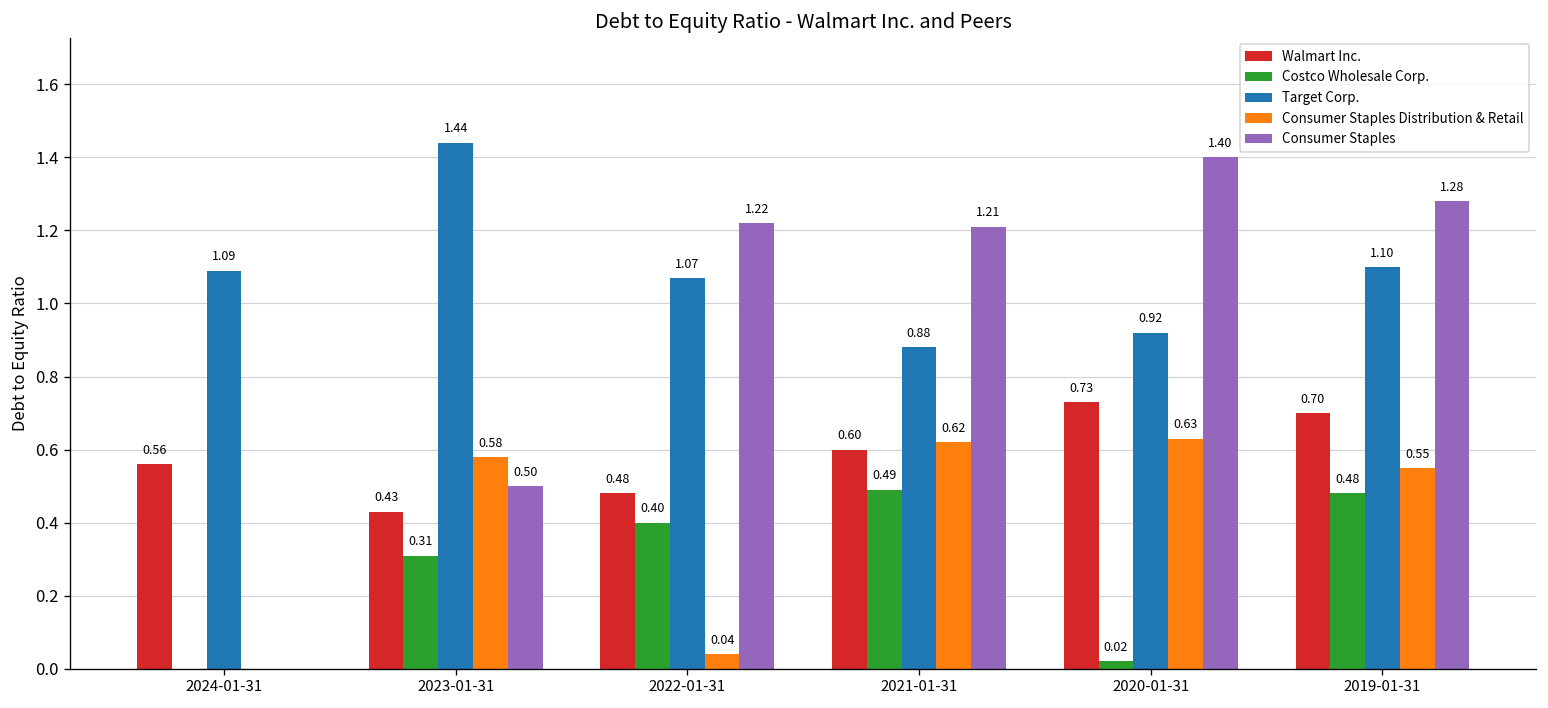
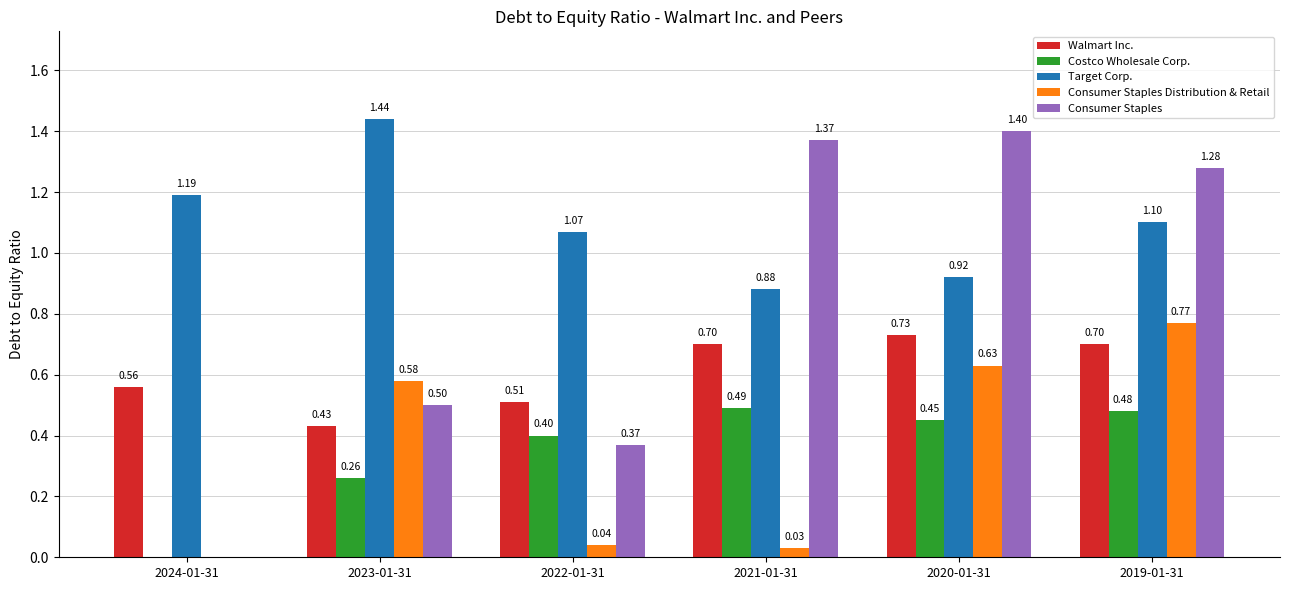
Target Corp., 2024-01-31: 1.09 -> 1.19
Costco Wholesale Corp., 2023-01-31: 0.31 -> 0.26
Walmart Inc., 2022-01-31: 0.48 -> 0.51
Consumer Staples, 2022-01-31: 1.22 -> 0.37
Walmart Inc., 2021-01-31: 0.60 -> 0.70
Consumer Staples Distribution & Retail, 2021-01-31: 0.62 -> 0.03
Consumer Staples, 2021-01-31: 1.21 -> 1.37
Costco Wholesale Corp., 2020-01-31: 0.02 -> 0.45
Consumer Staples Distribution & Retail, 2019-01-31: 0.55 -> 0.77
